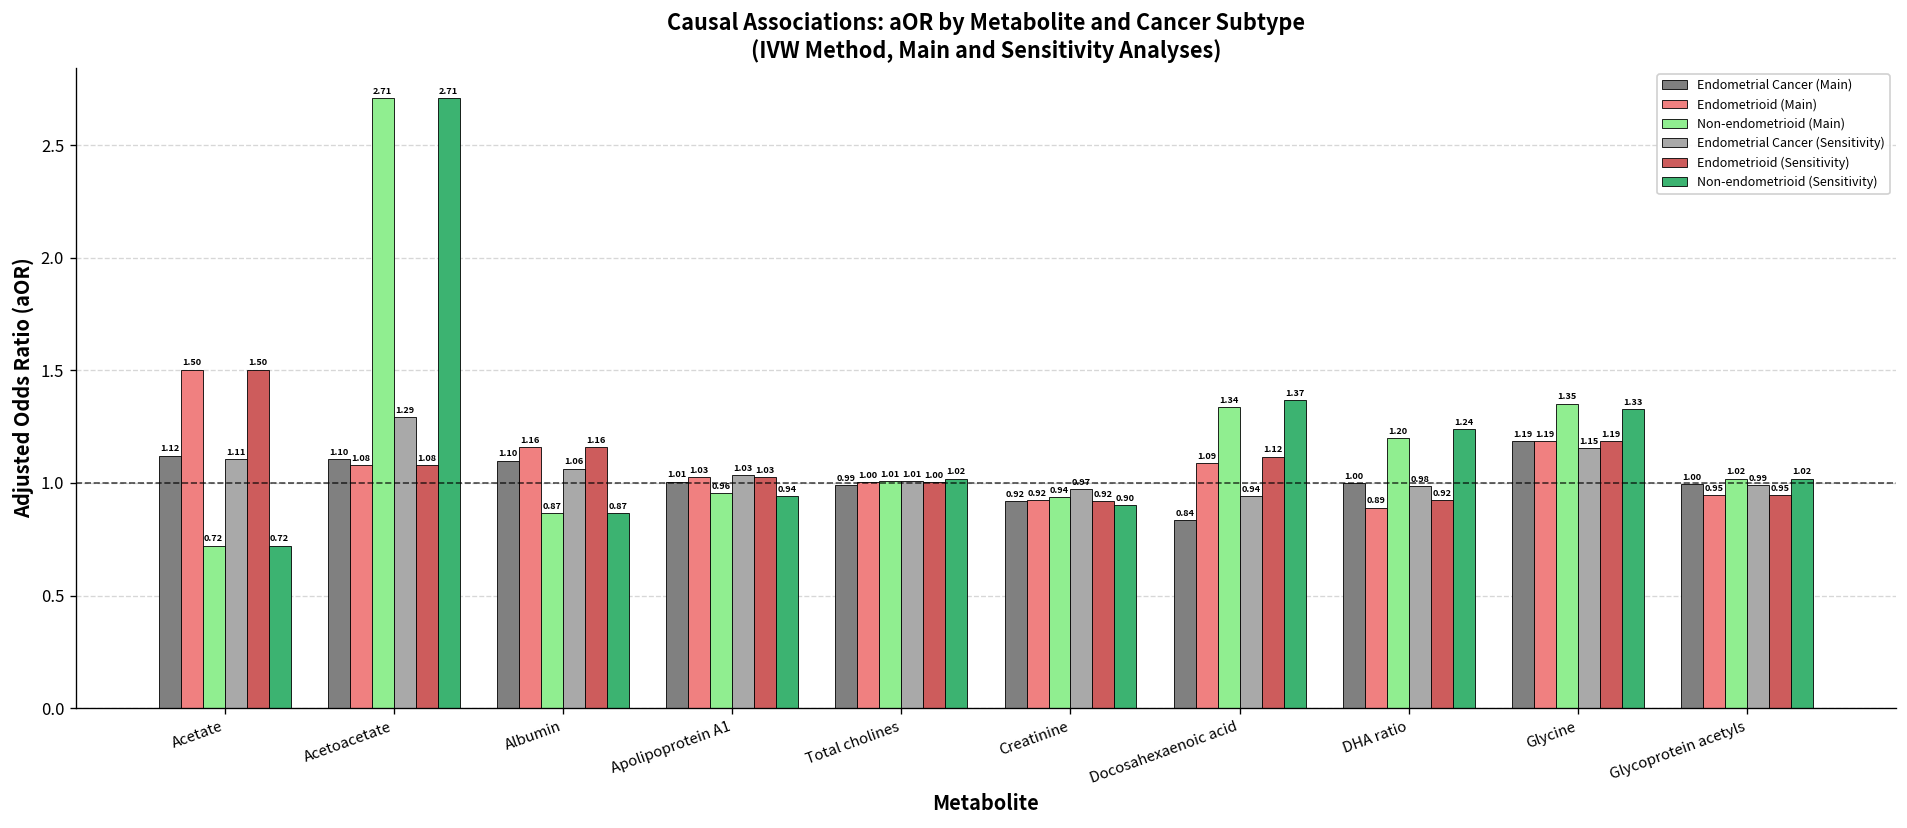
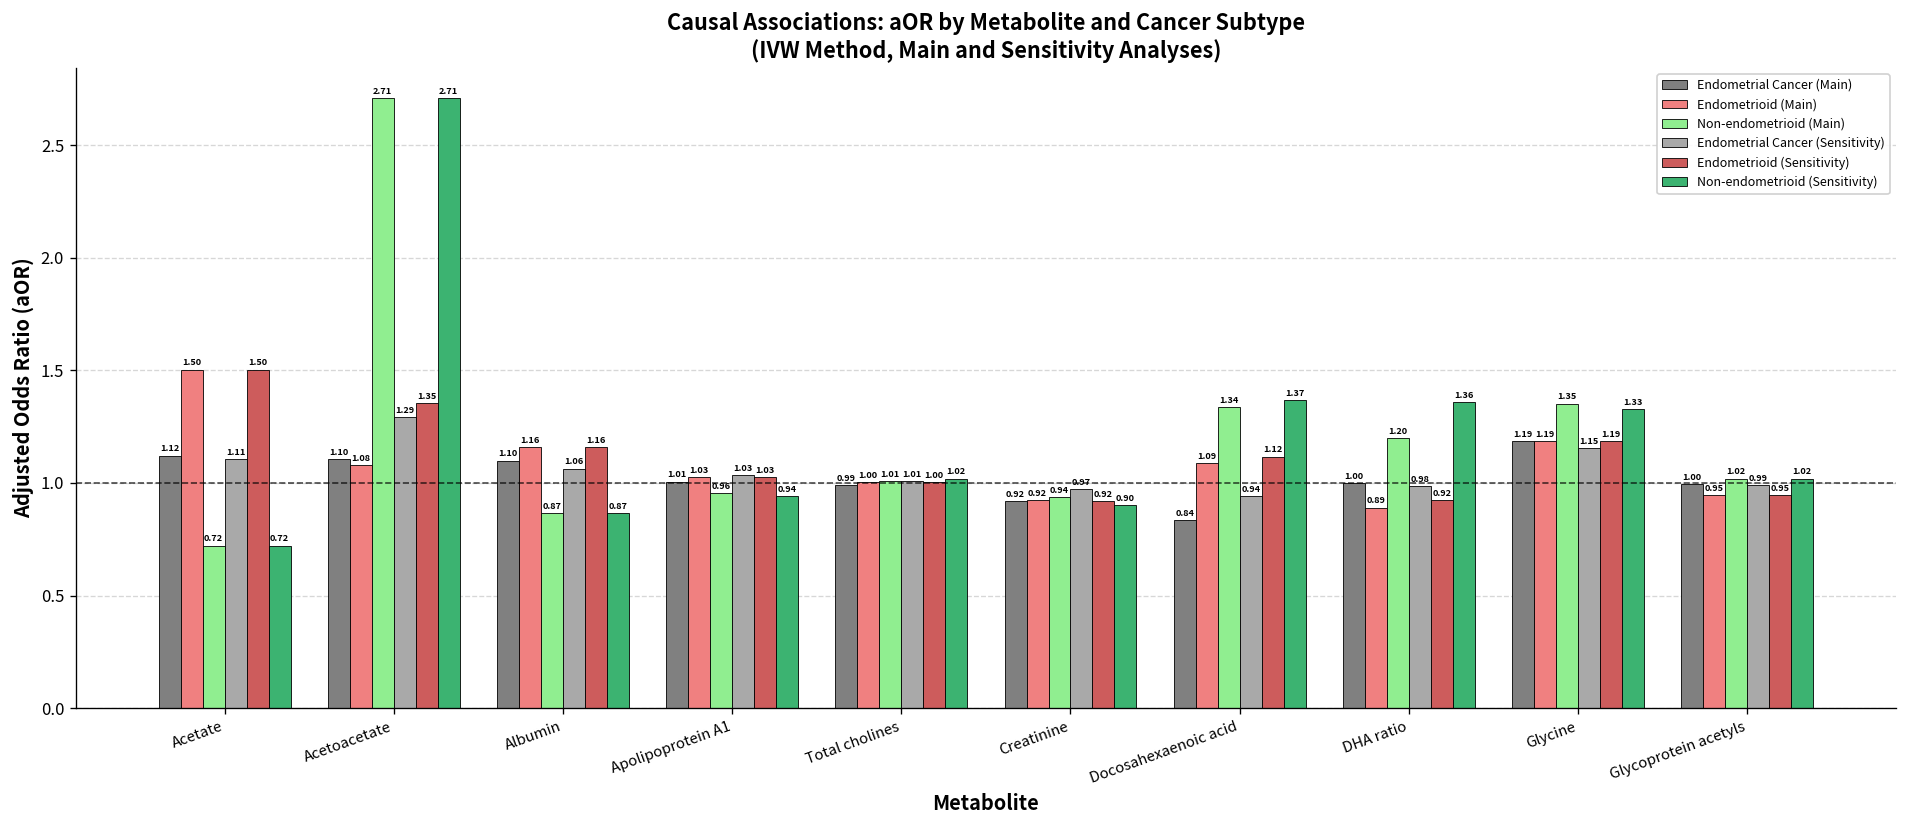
Endometrioid (Sensitivity), Acetoacetate: 1.08 -> 1.35
Non-endometrioid (Sensitivity), DHA ratio: 1.24 -> 1.36
